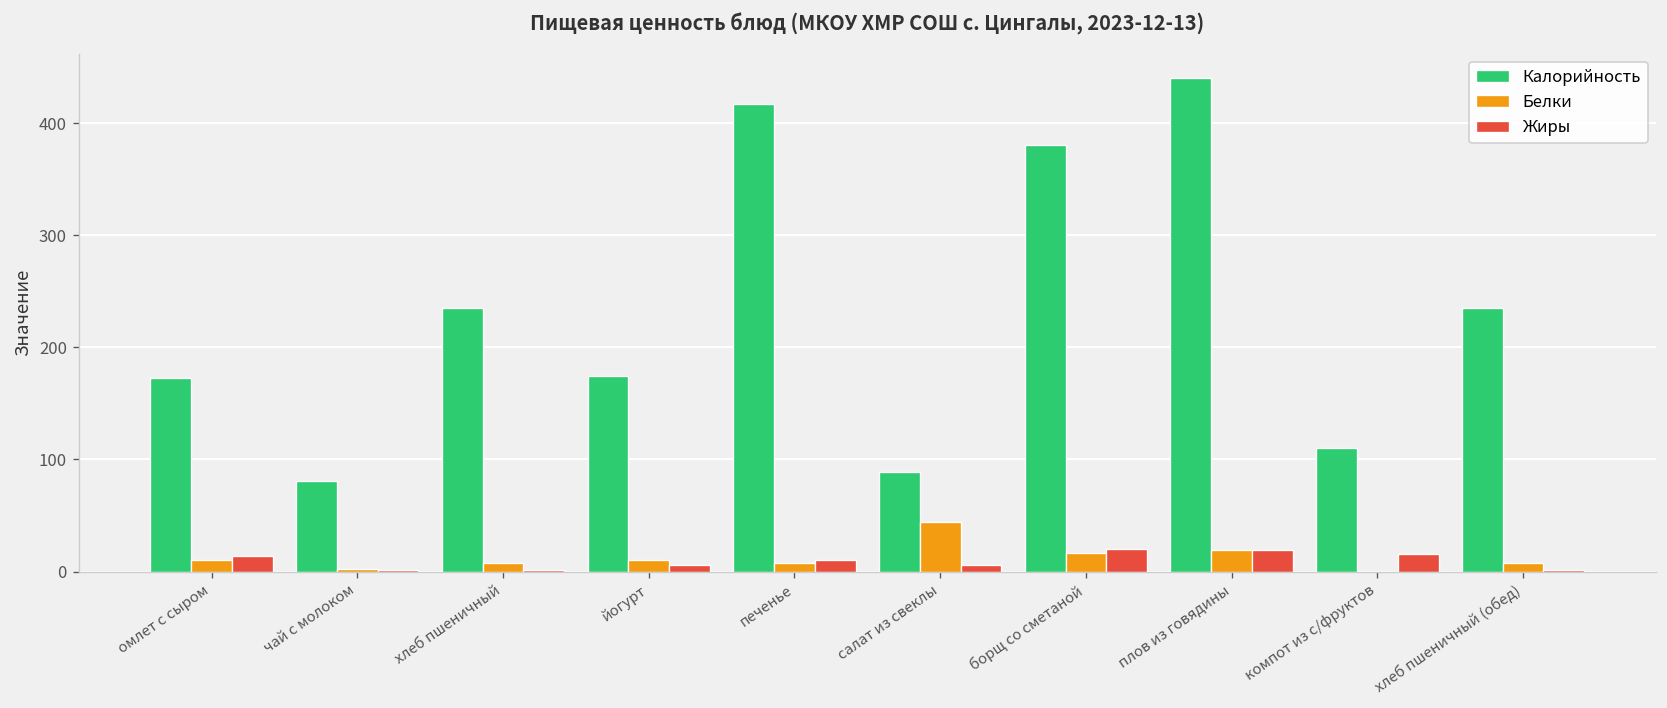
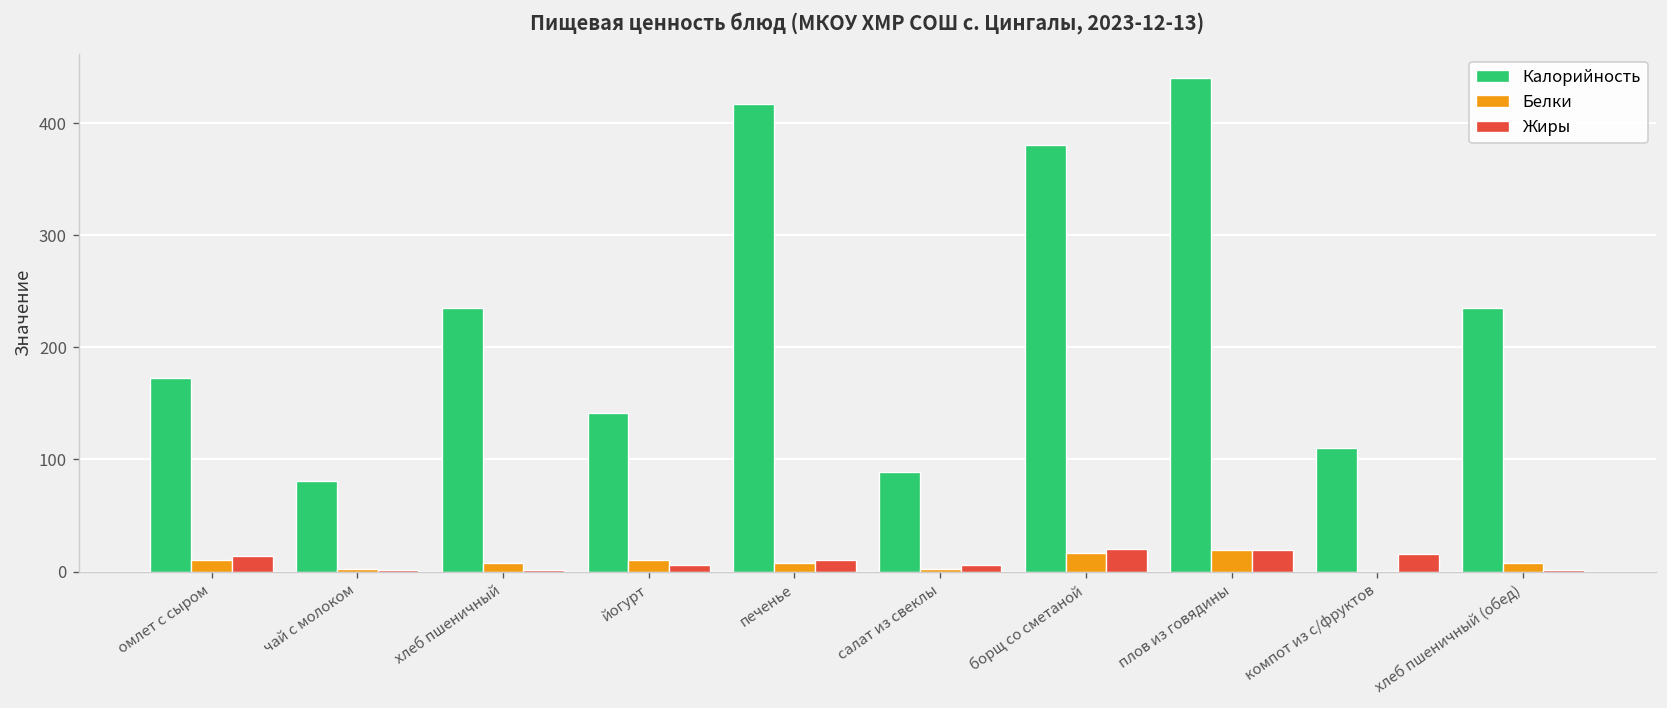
Калорийность, йогурт: 170 -> 140
Белки, салат из свеклы: 40 -> 0
